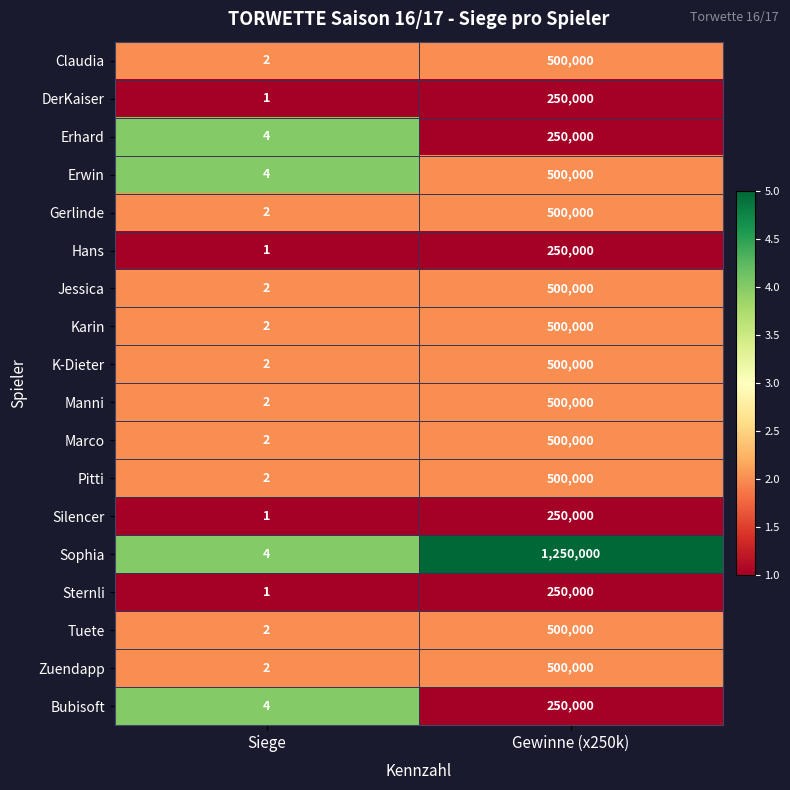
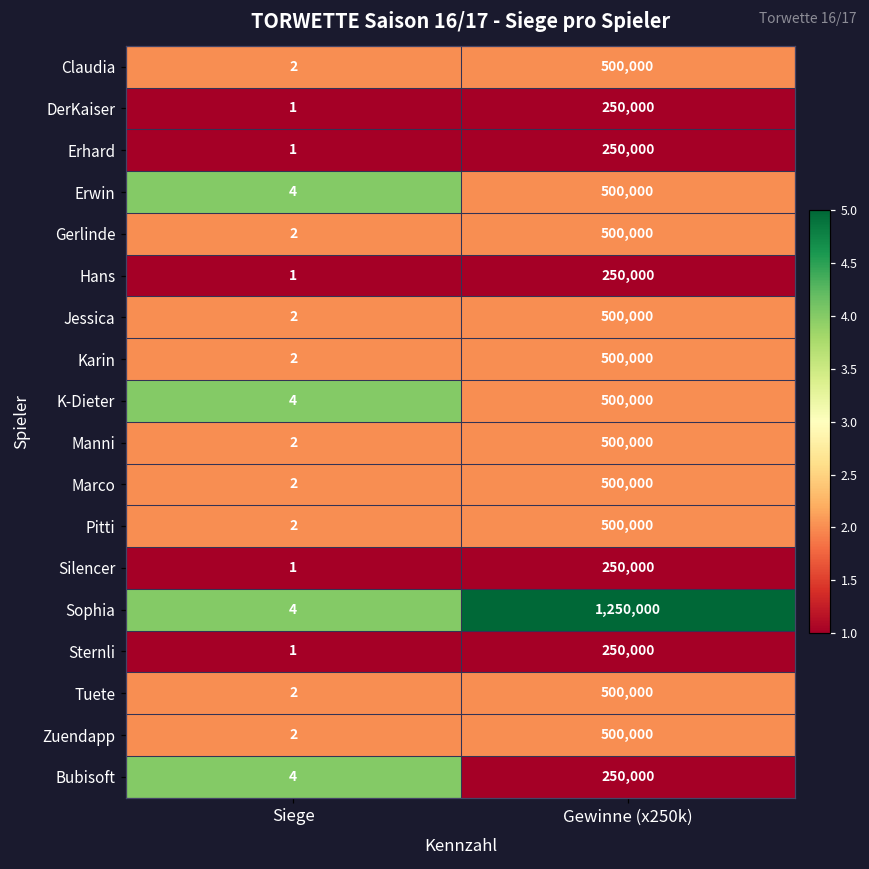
Erhard, Siege: 4 -> 1
K-Dieter, Siege: 2 -> 4
